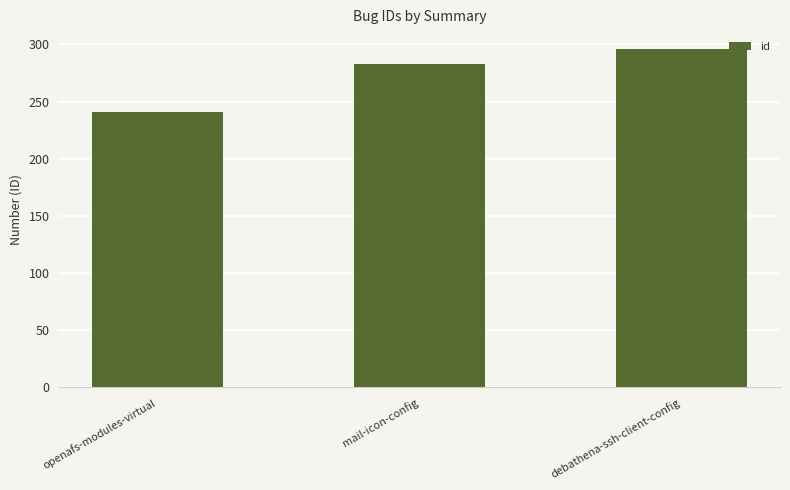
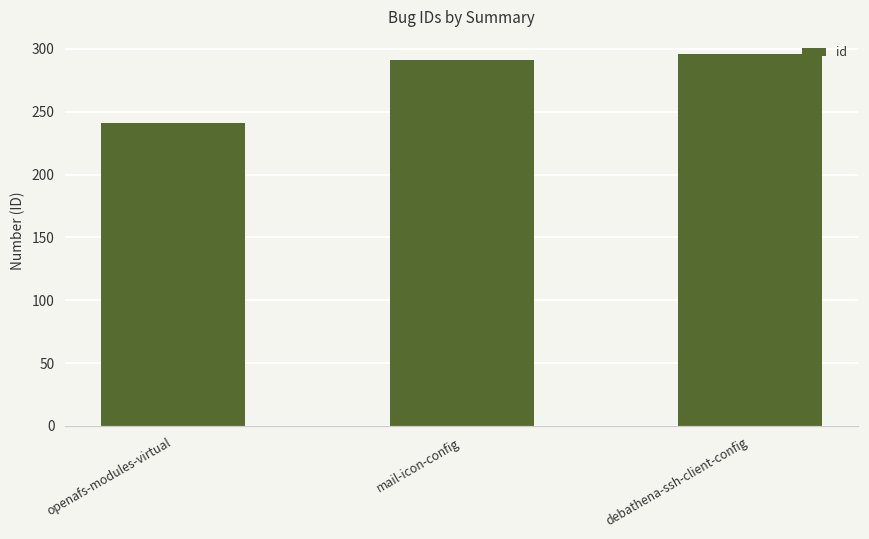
mail-icon-config: 283 -> 291
